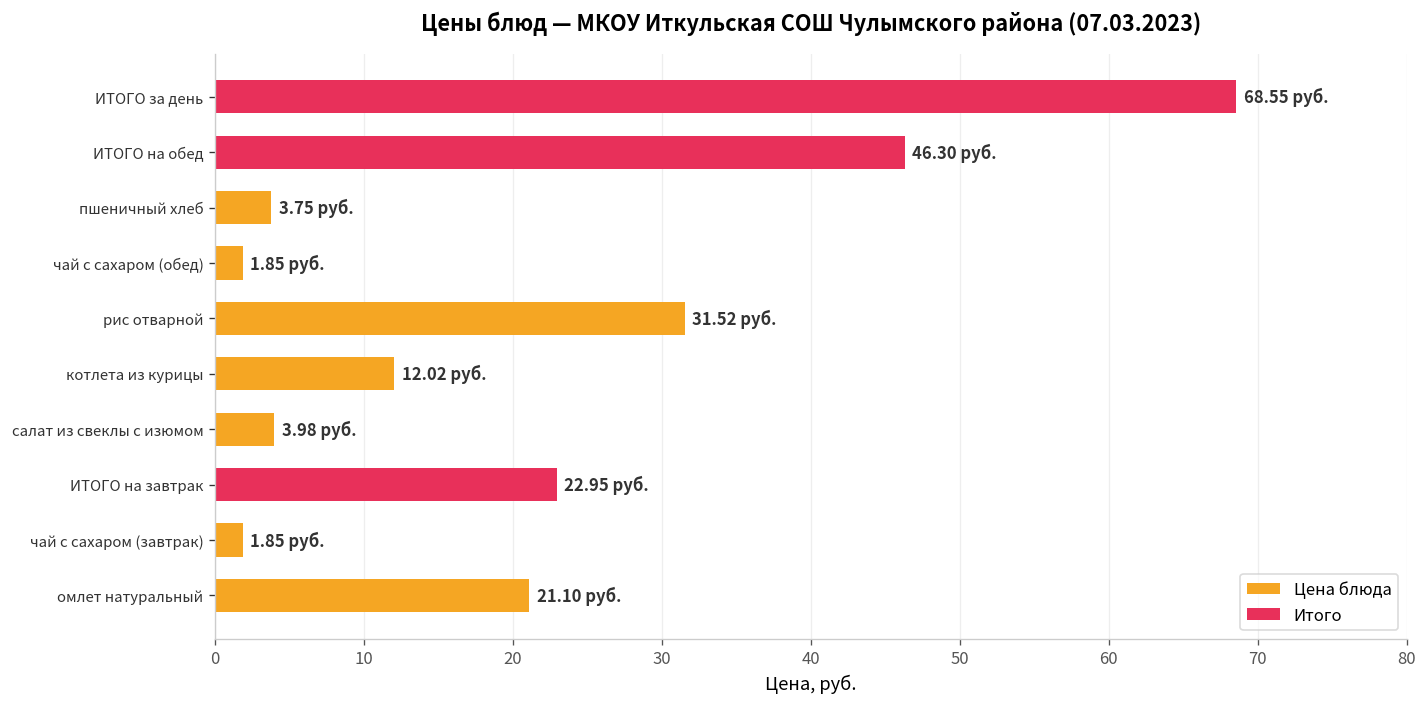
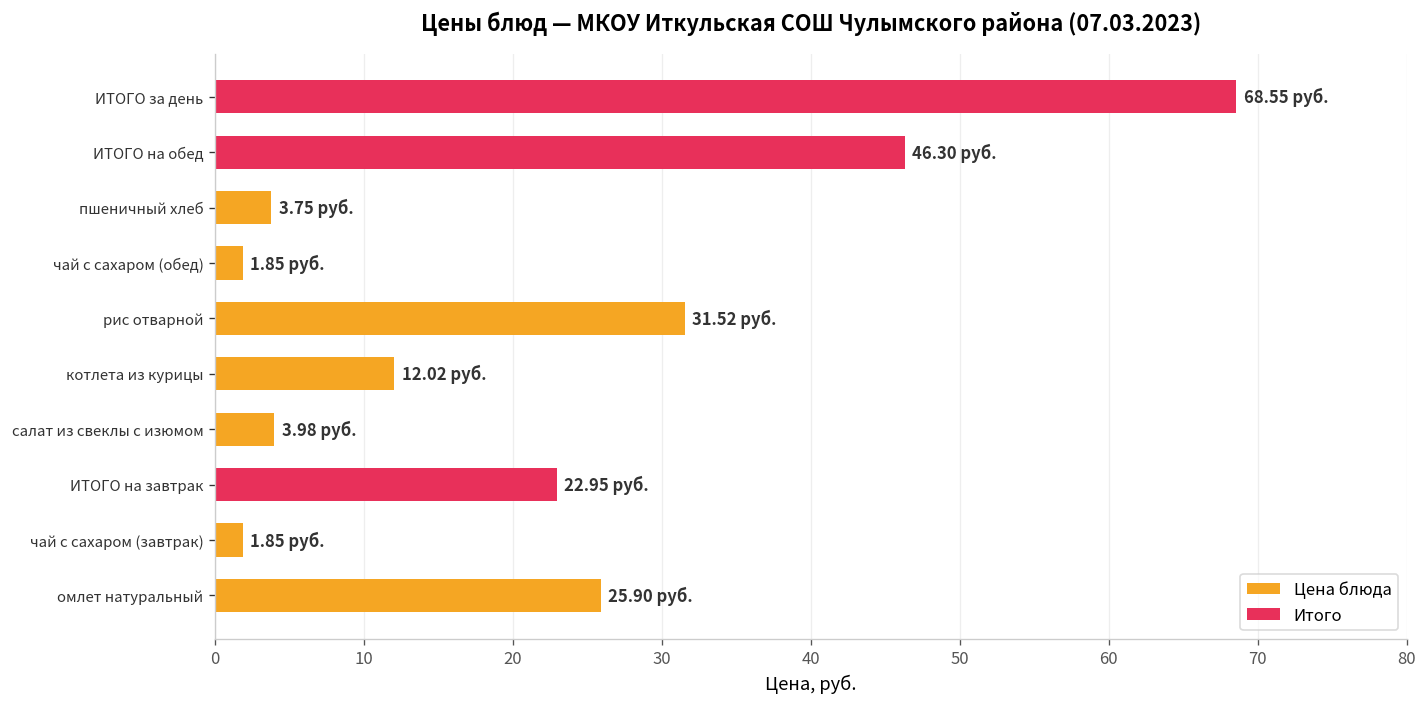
Цена блюда, омлет натуральный: 21.10 -> 25.90
